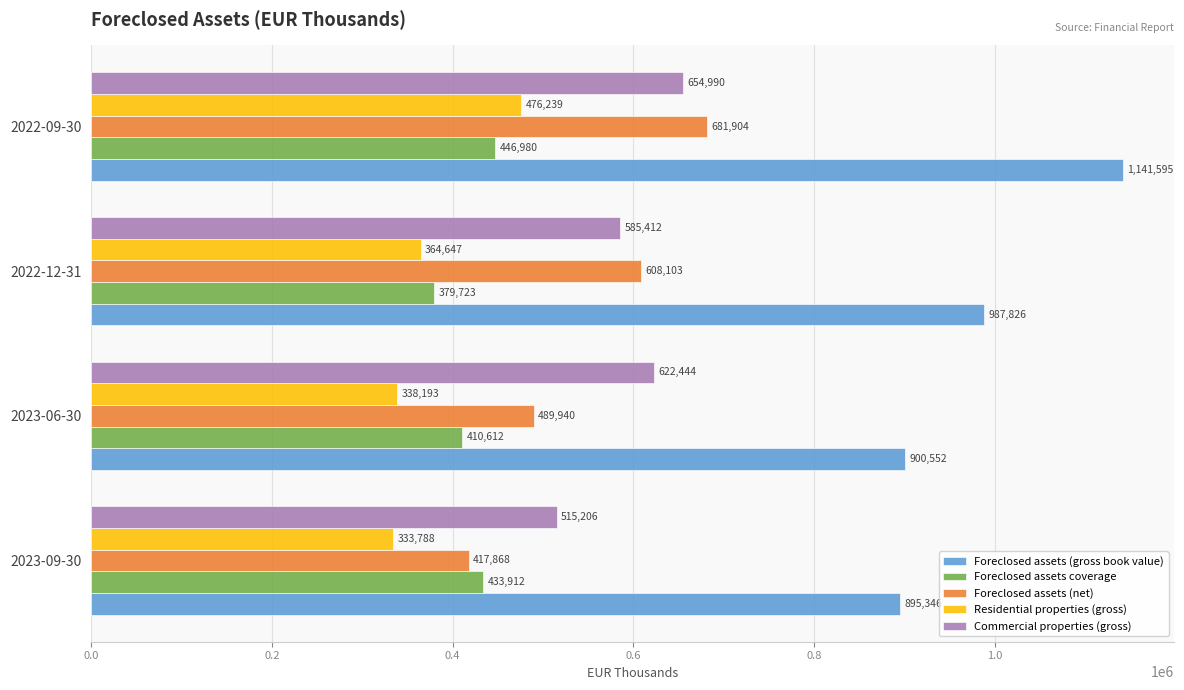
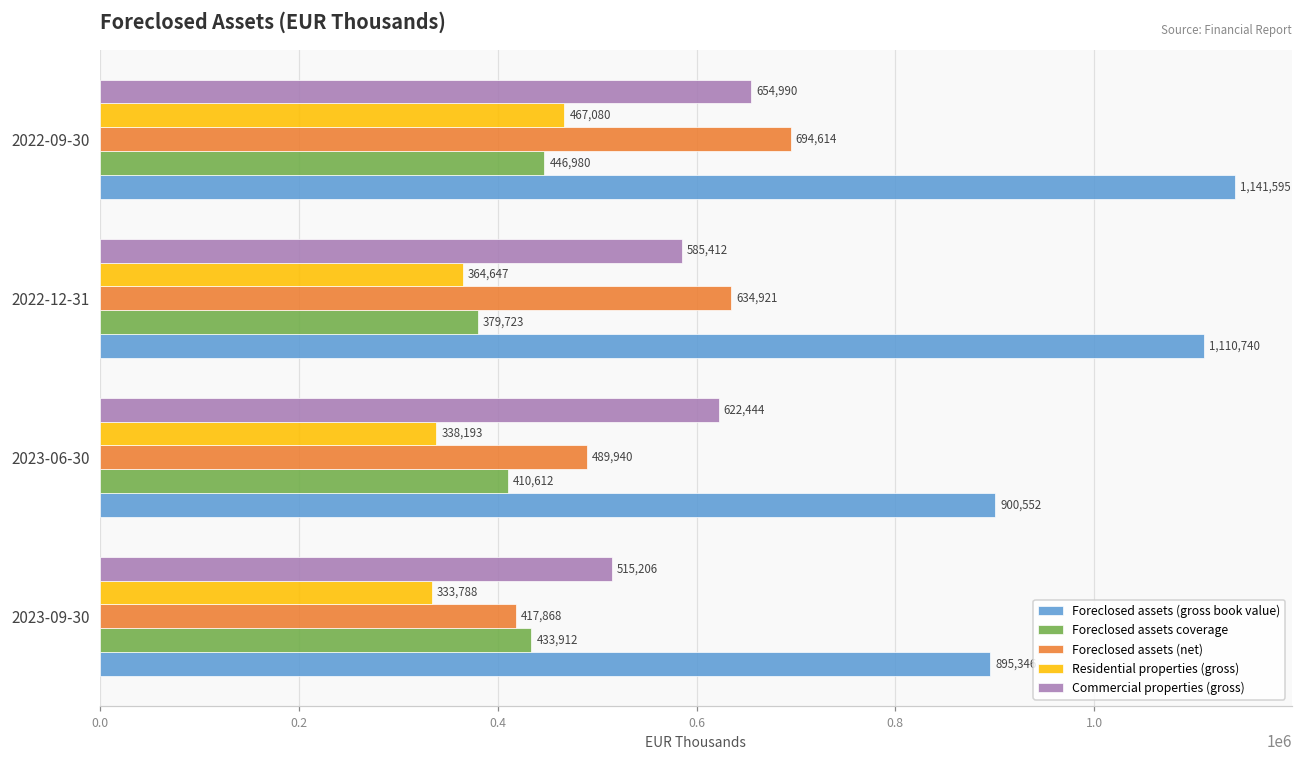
Residential properties (gross), 2022-09-30: 476,239 -> 467,080
Foreclosed assets (net), 2022-09-30: 681,904 -> 694,614
Foreclosed assets (net), 2022-12-31: 608,103 -> 634,921
Foreclosed assets (gross book value), 2022-12-31: 987,826 -> 1,110,740
